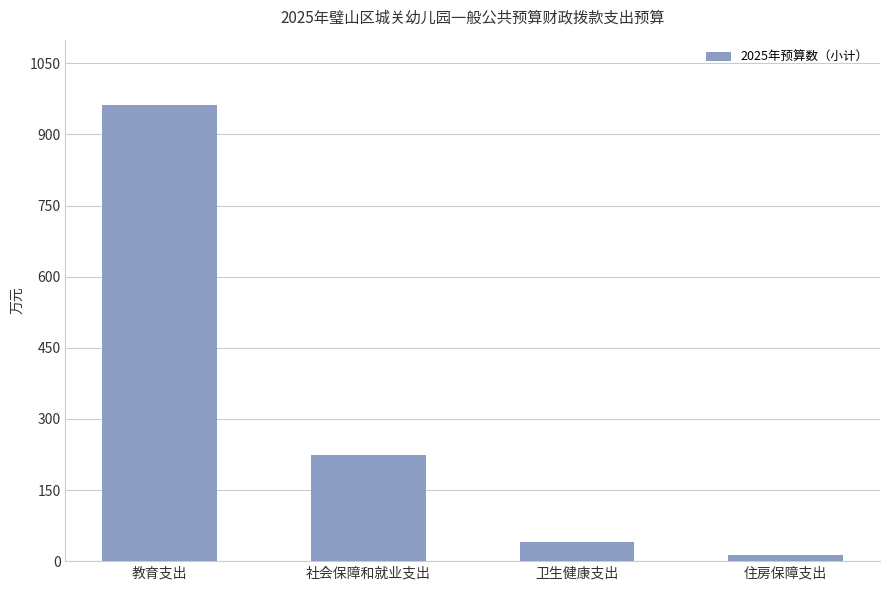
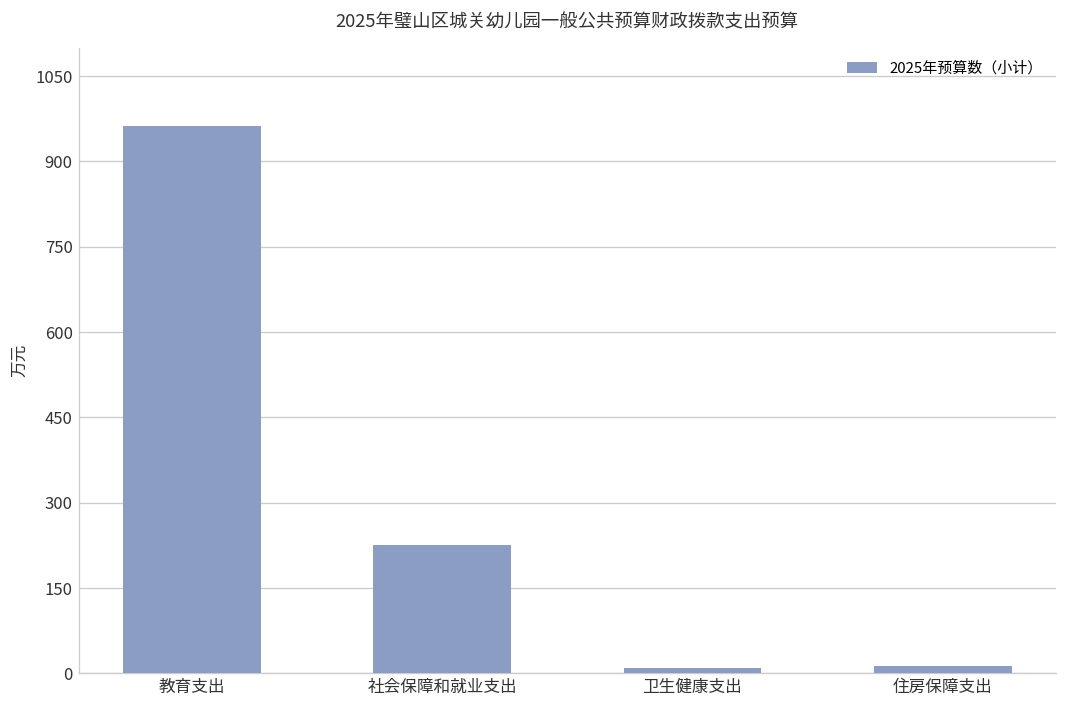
卫生健康支出: 40 -> 10
